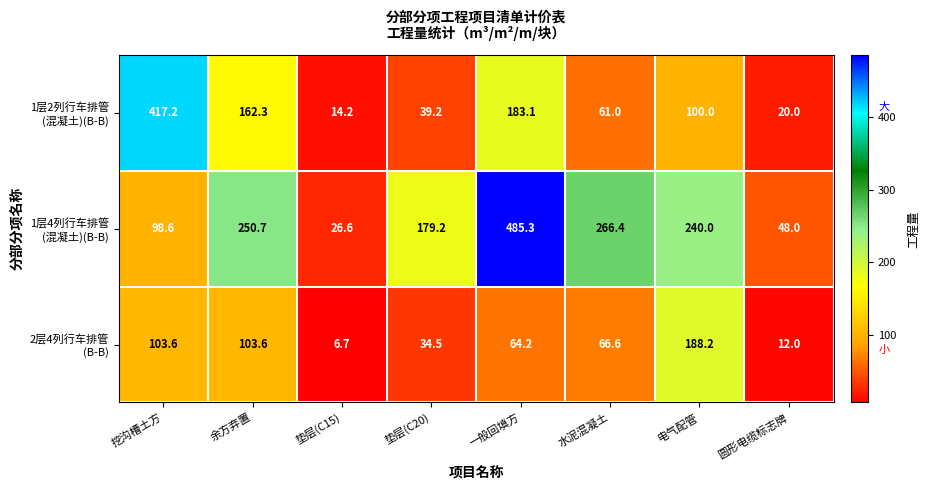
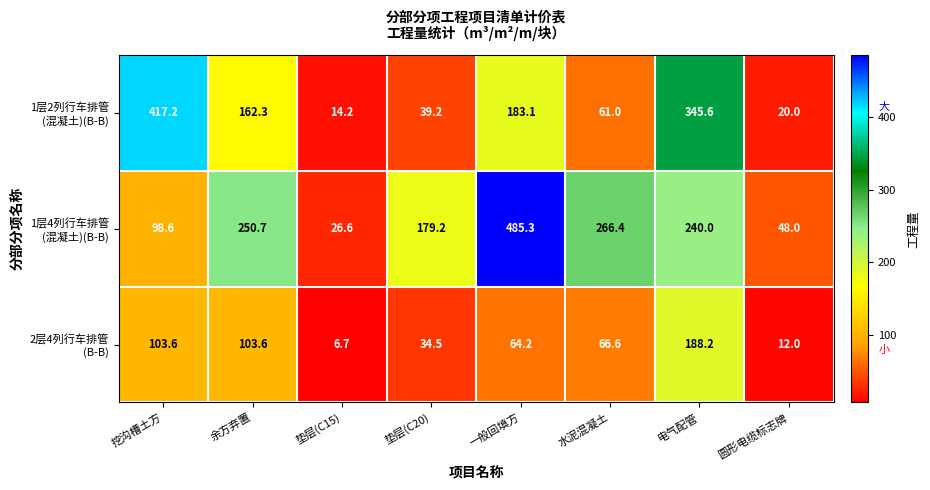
1层2列行车排管 (混凝土)(B-B), 电气配管: 100.0 -> 345.6
